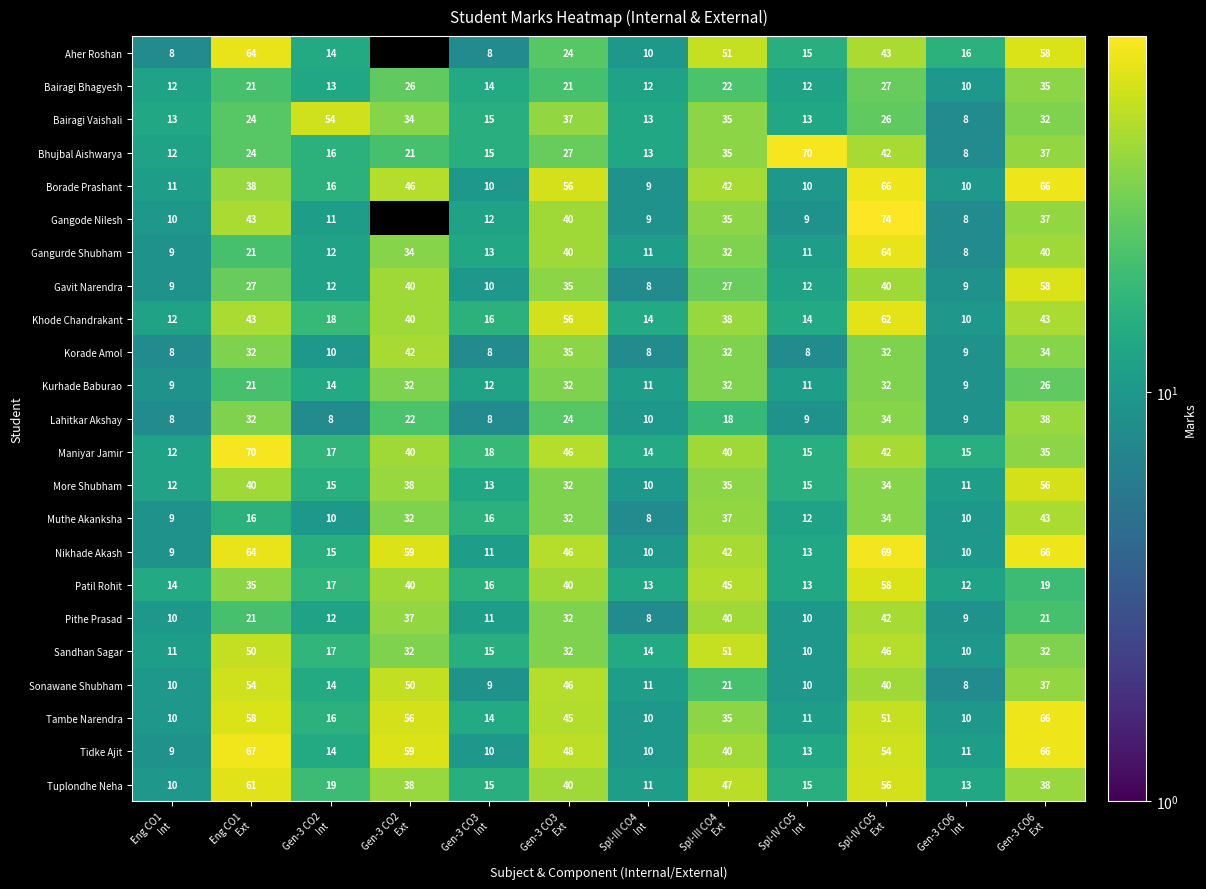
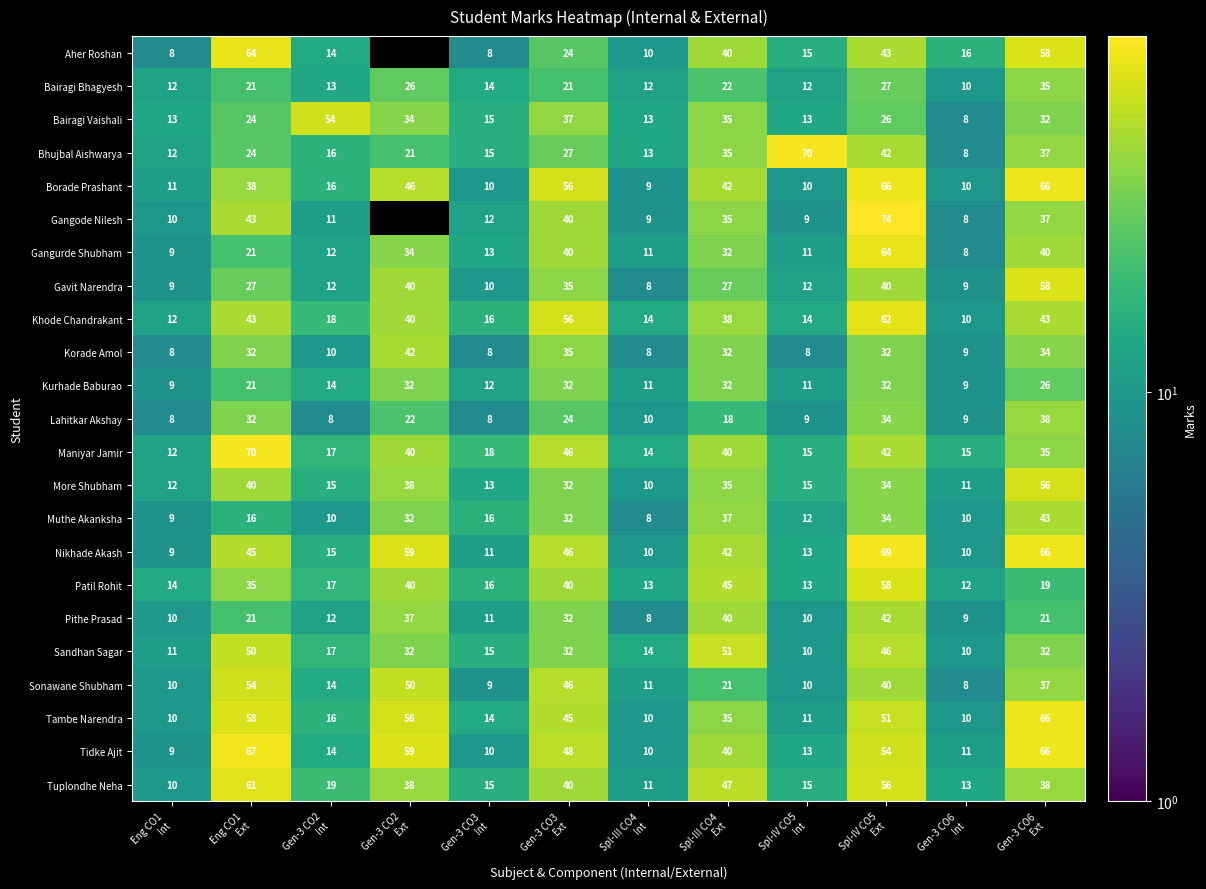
Aher Roshan, Spl-III CO4 Ext: 51 -> 40
Nikhade Akash, Eng CO1 Ext: 64 -> 45
